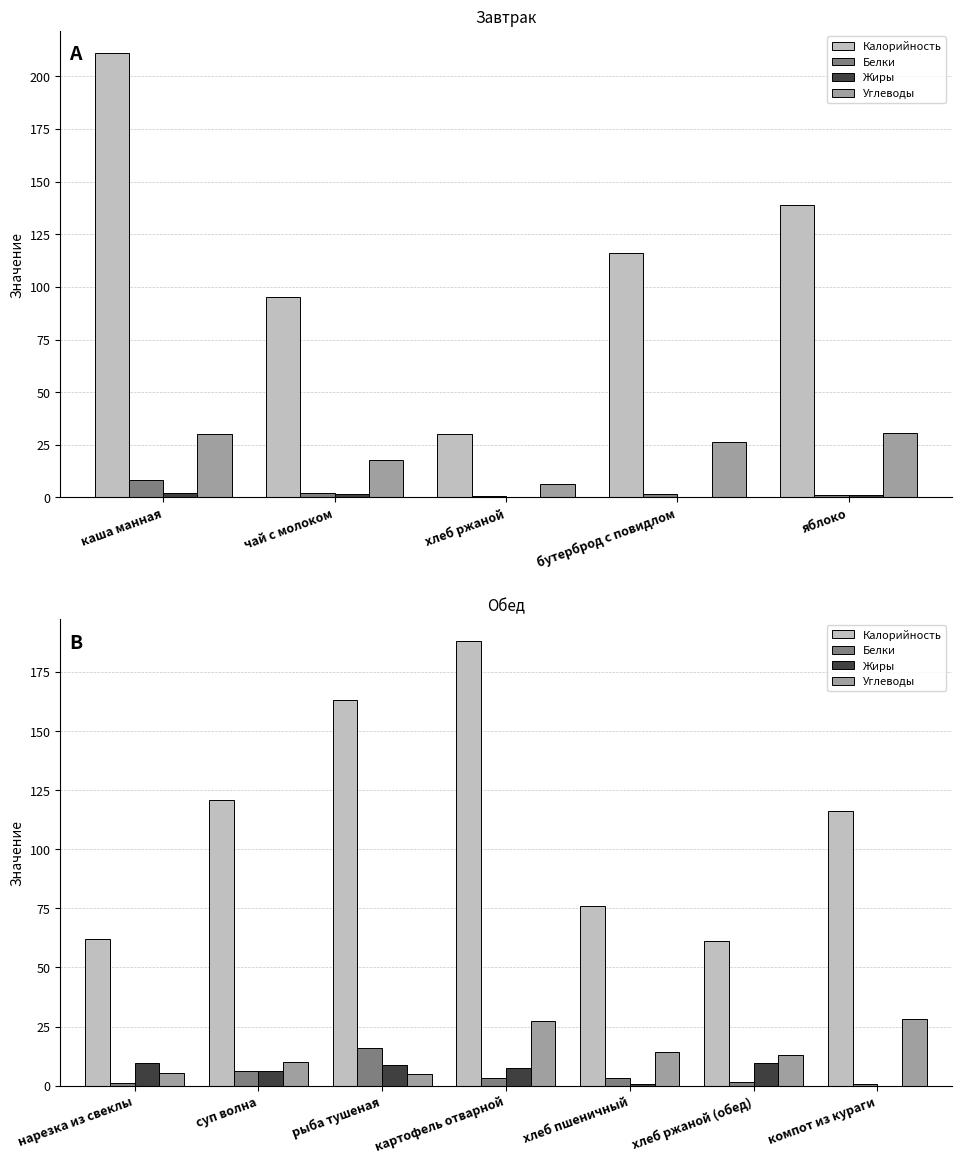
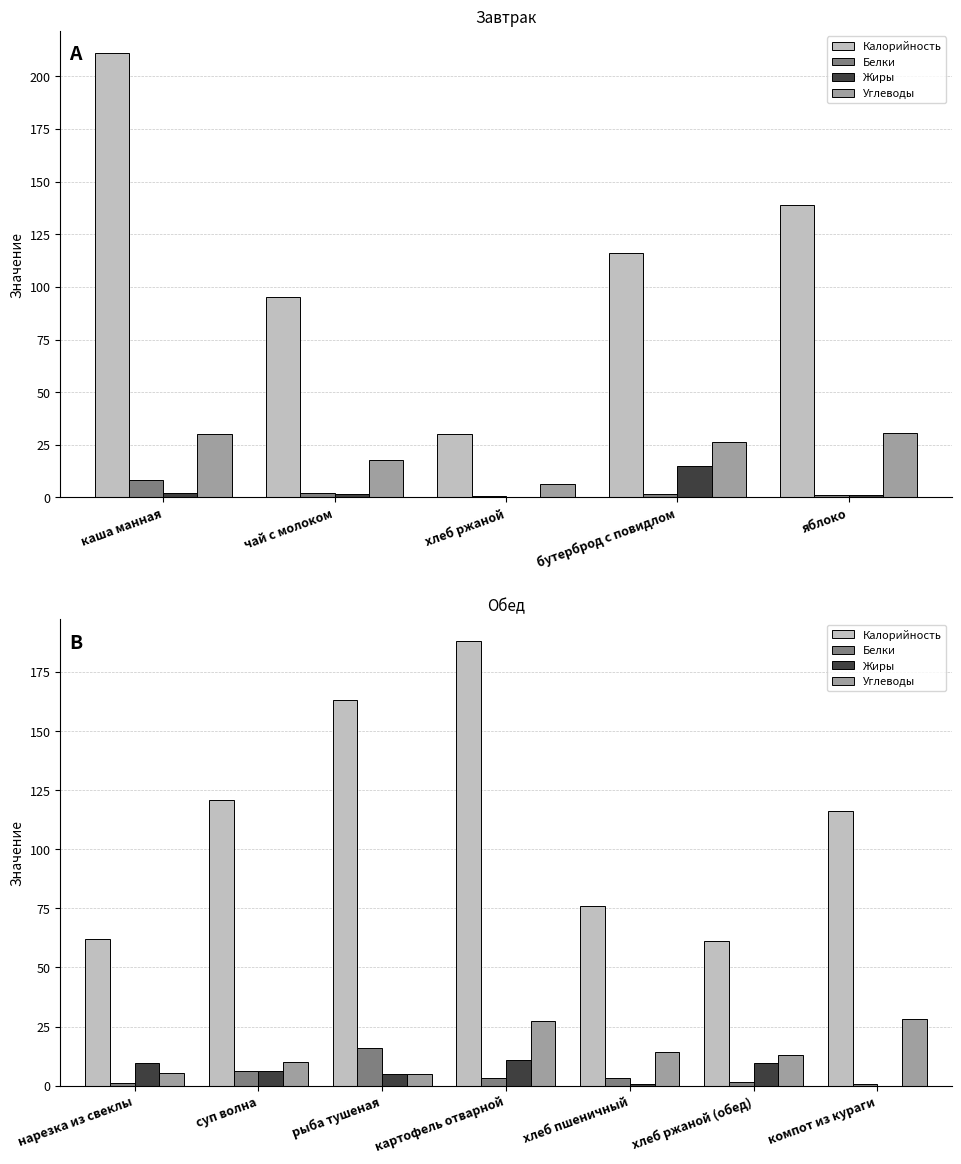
Завтрак, Жиры, бутерброд с повидлом: 0 -> 15
Обед, Жиры, рыба тушеная: 9 -> 5
Обед, Жиры, картофель отварной: 7 -> 11
